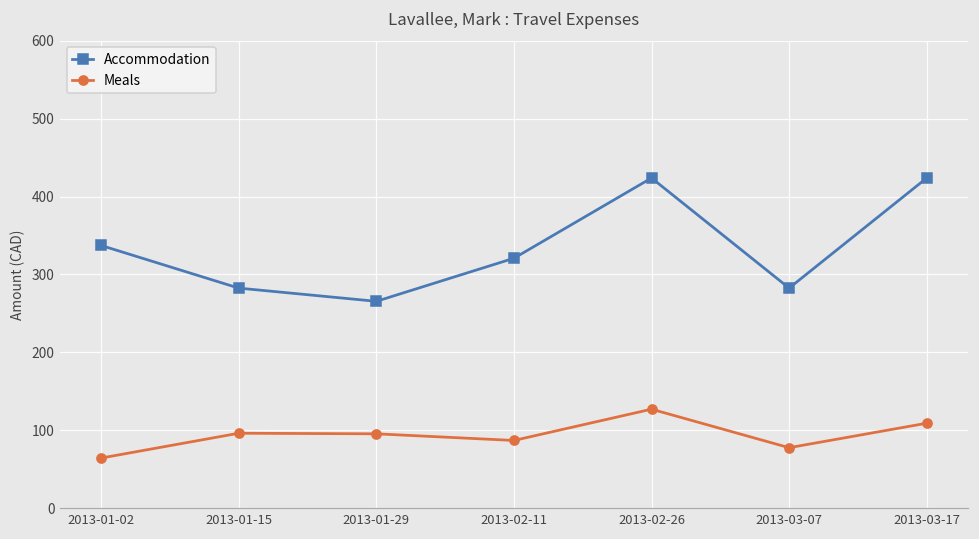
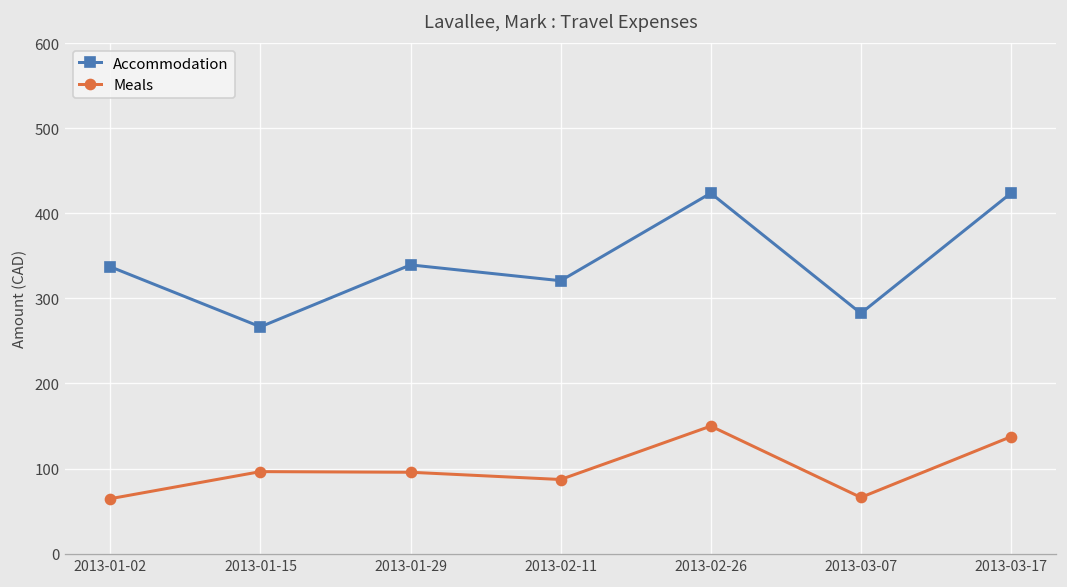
Accommodation, 2013-01-15: 280 -> 270
Accommodation, 2013-01-29: 270 -> 340
Meals, 2013-02-26: 130 -> 150
Meals, 2013-03-07: 80 -> 70
Meals, 2013-03-17: 110 -> 140
